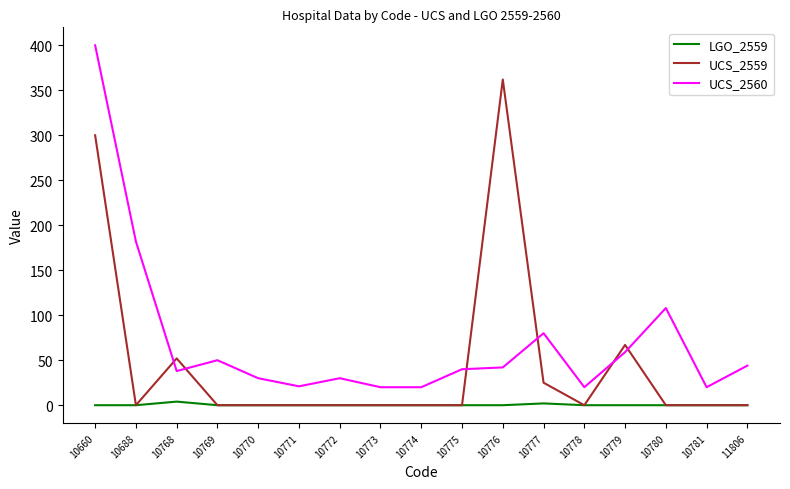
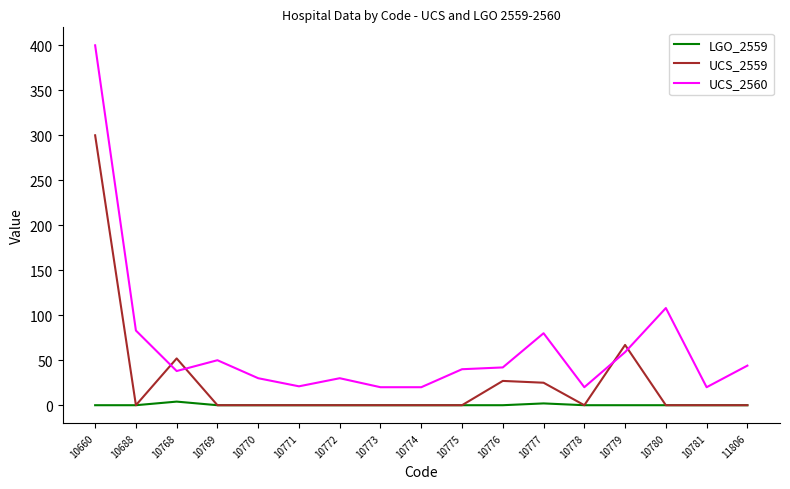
UCS_2560, 10688: 180 -> 80
UCS_2559, 10776: 360 -> 30
